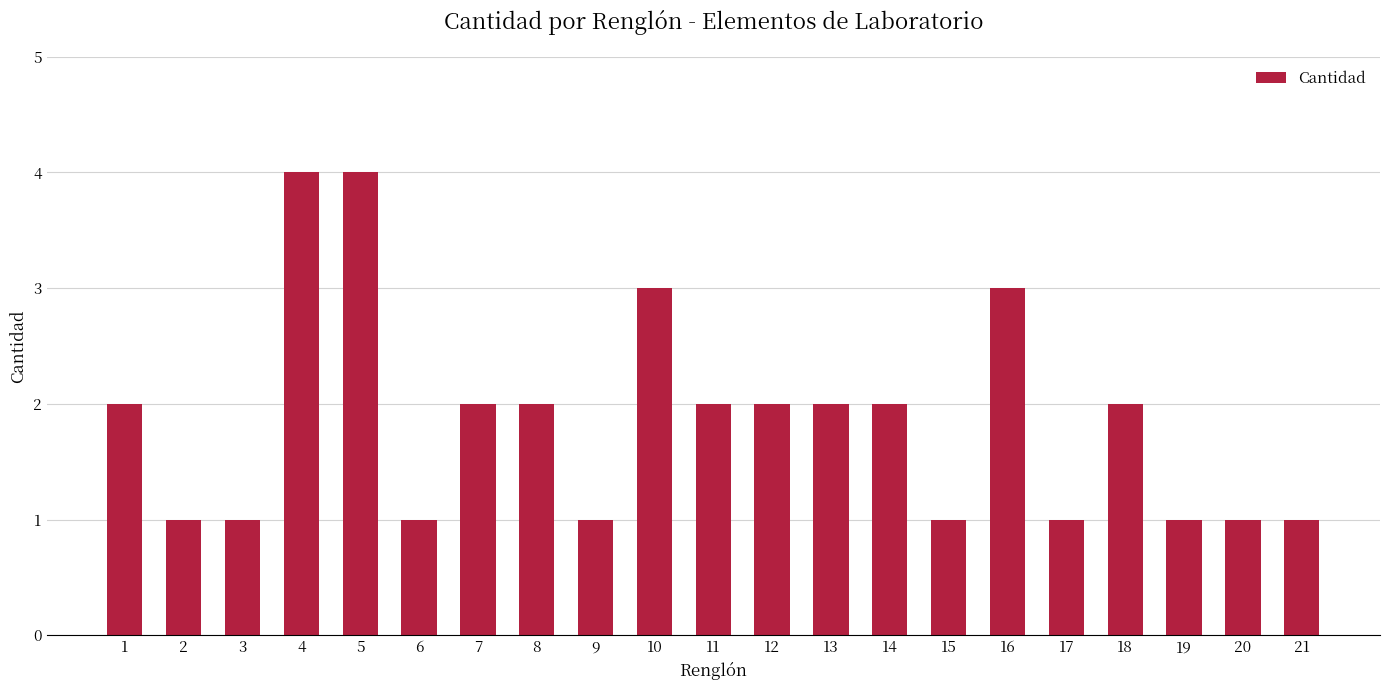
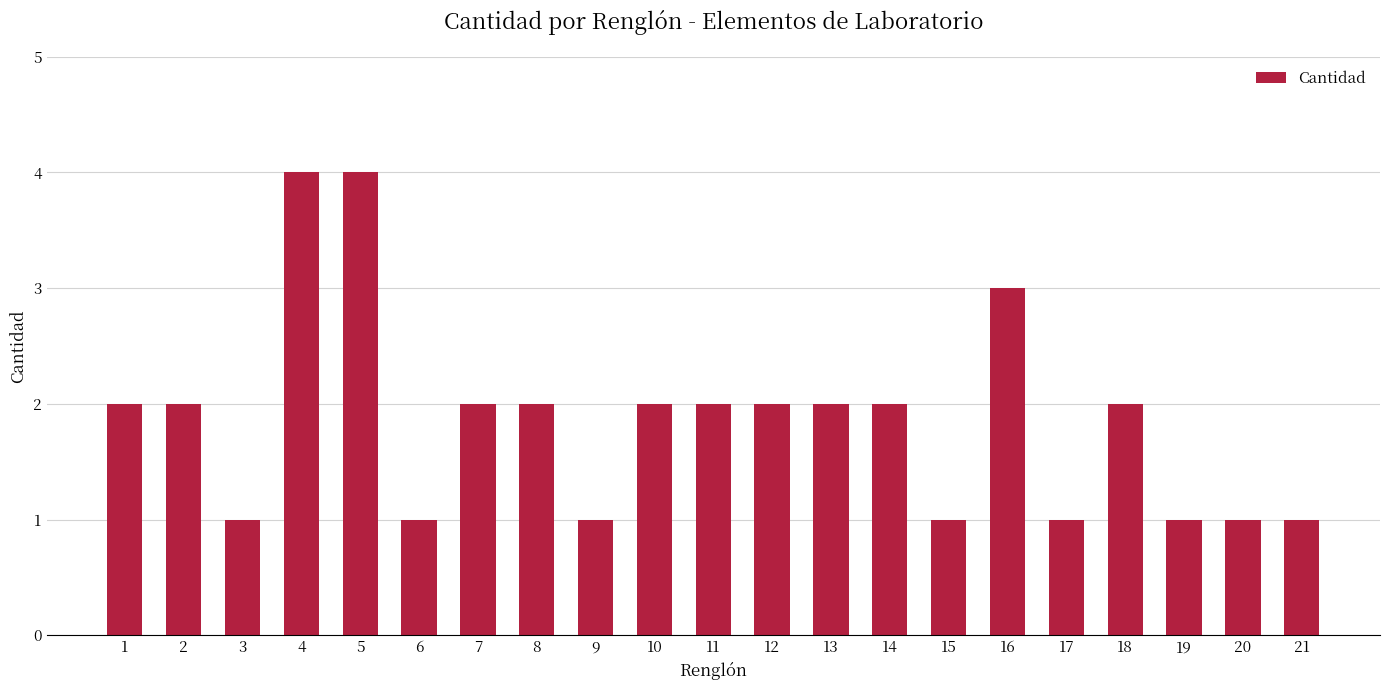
2: 1 -> 2
10: 3 -> 2
